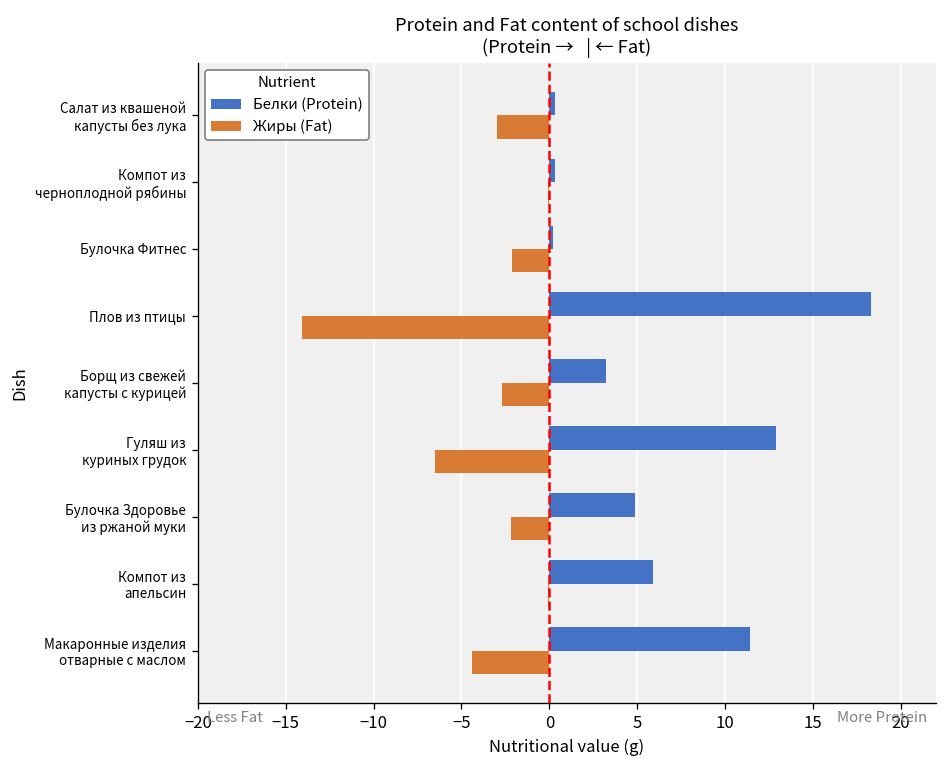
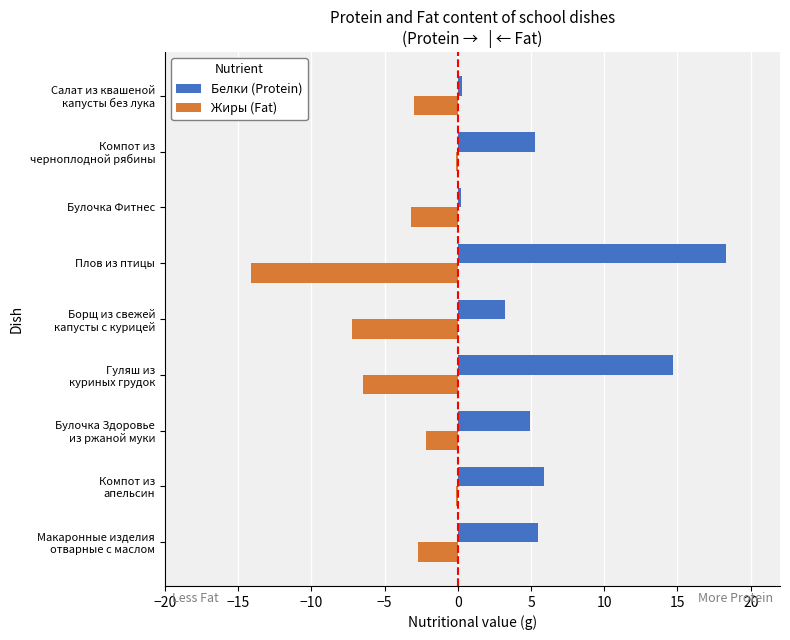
Белки (Protein), Компот из черноплодной рябины: 0.3 -> 5.3
Жиры (Fat), Булочка Фитнес: -2.1 -> -3.2
Жиры (Fat), Борщ из свежей капусты с курицей: -2.7 -> -7.2
Белки (Protein), Гуляш из куриных грудок: 12.9 -> 14.7
Белки (Protein), Макаронные изделия отварные с маслом: 11.4 -> 5.5
Жиры (Fat), Макаронные изделия отварные с маслом: -4.4 -> -2.7
